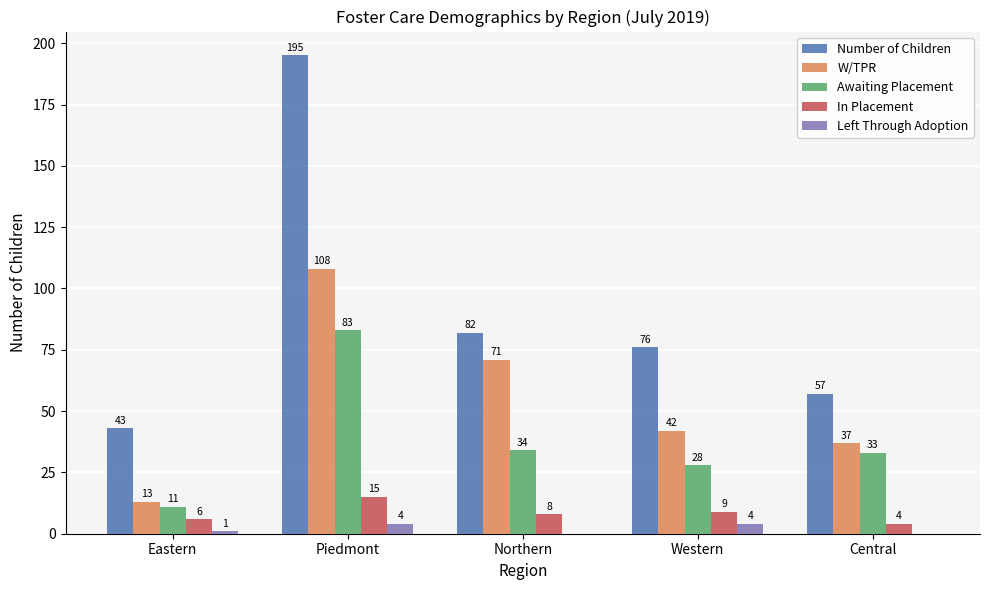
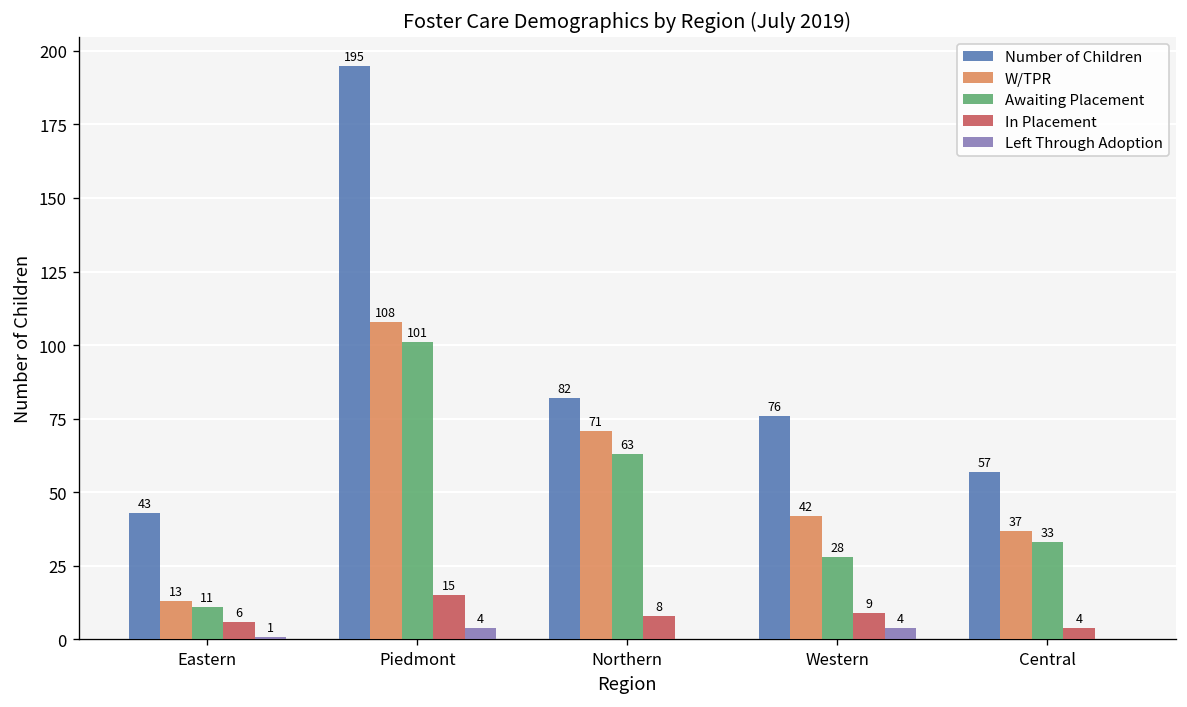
Awaiting Placement, Piedmont: 83 -> 101
Awaiting Placement, Northern: 34 -> 63
